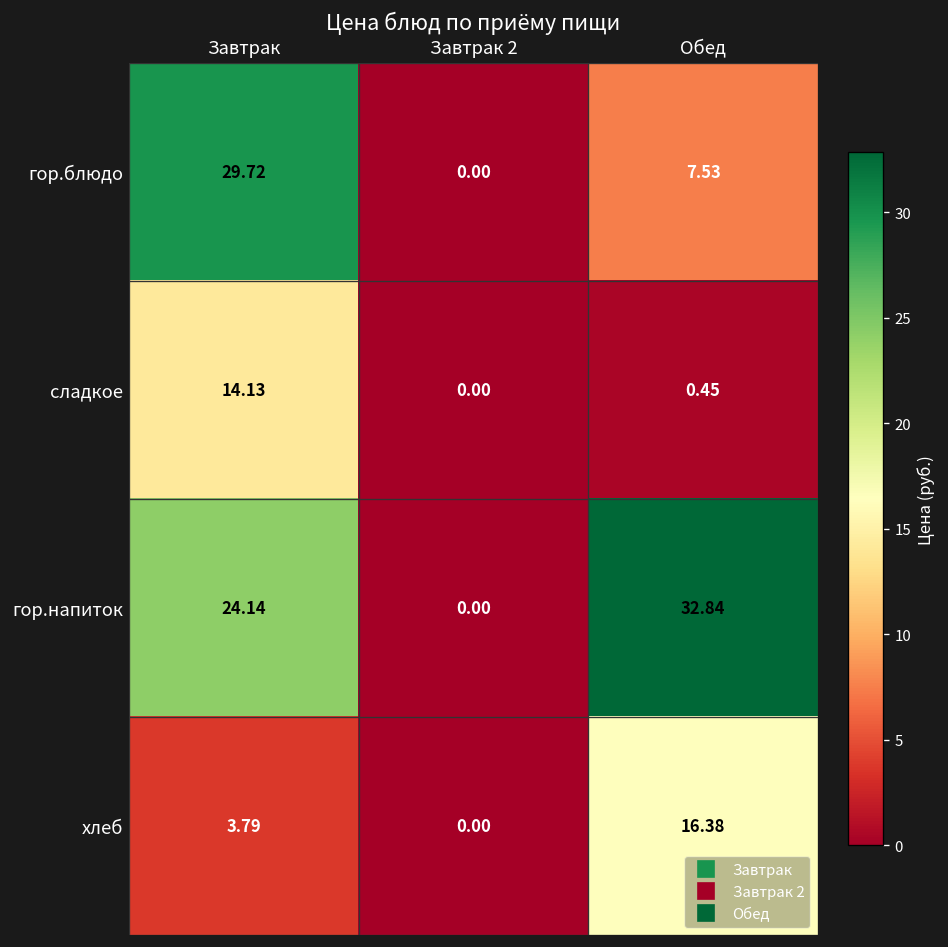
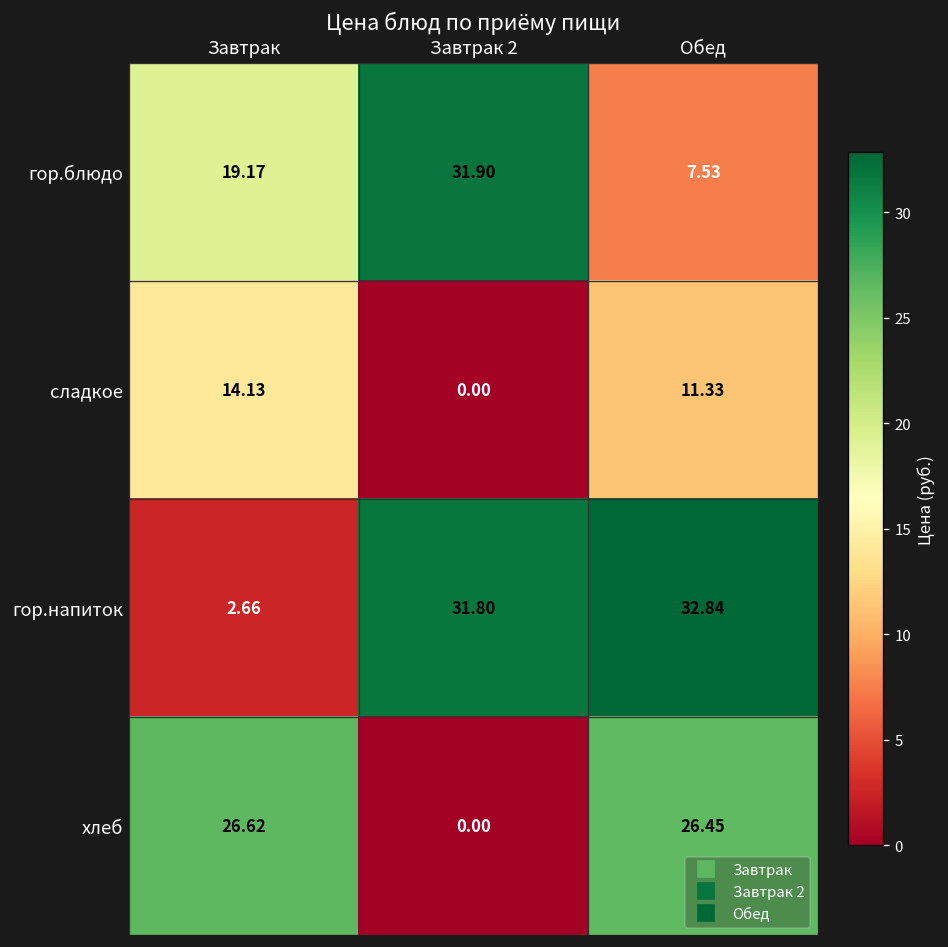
гор.блюдо, Завтрак: 29.72 -> 19.17
гор.блюдо, Завтрак 2: 0.00 -> 31.90
сладкое, Обед: 0.45 -> 11.33
гор.напиток, Завтрак: 24.14 -> 2.66
гор.напиток, Завтрак 2: 0.00 -> 31.80
хлеб, Завтрак: 3.79 -> 26.62
хлеб, Обед: 16.38 -> 26.45
